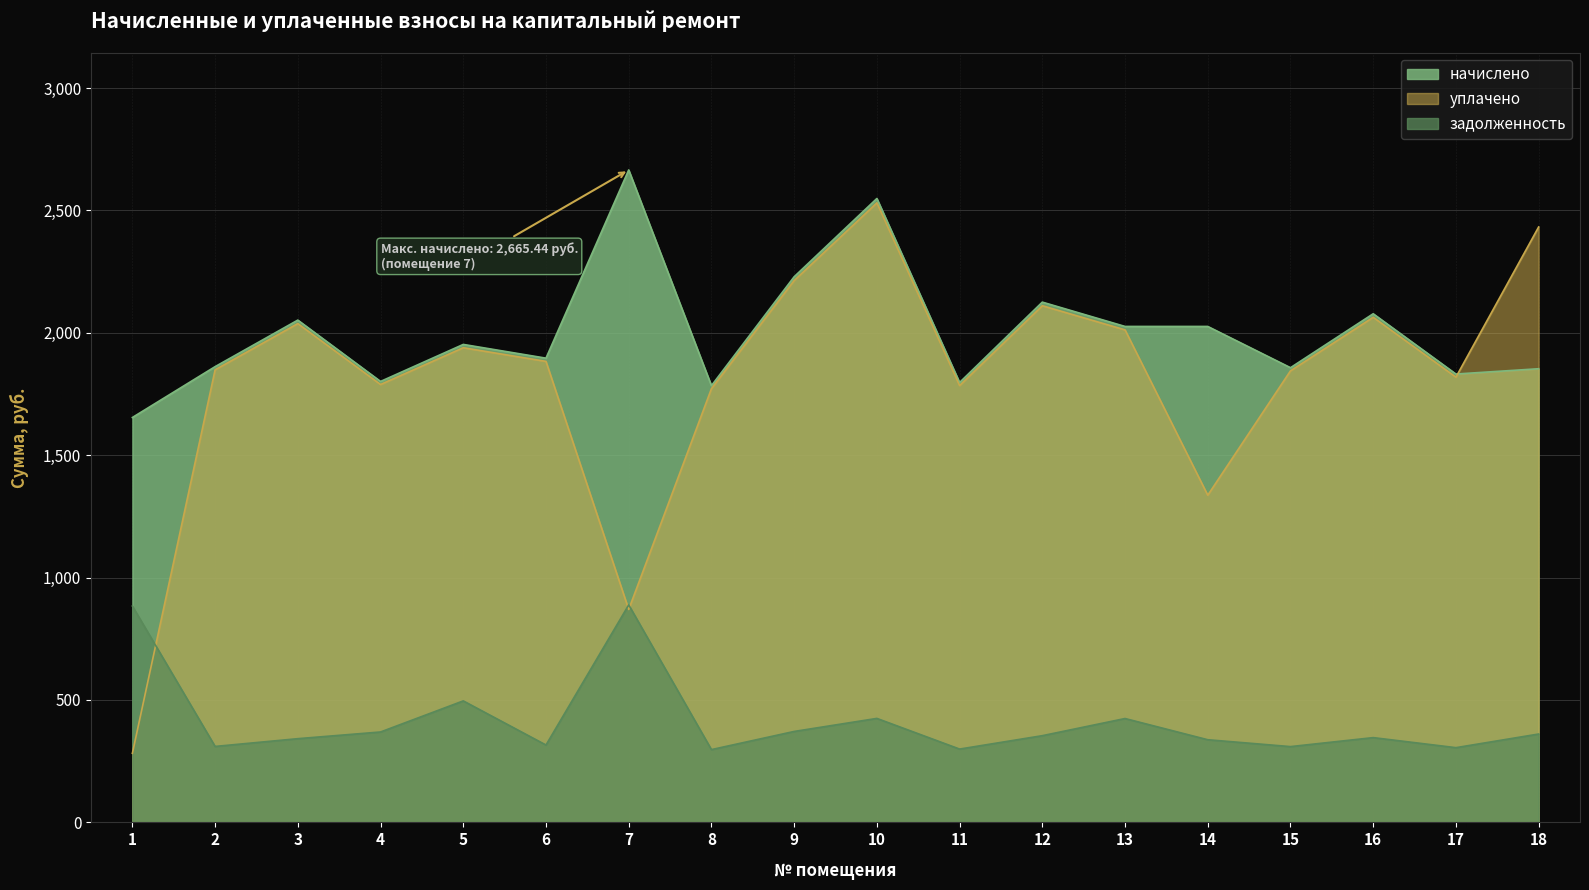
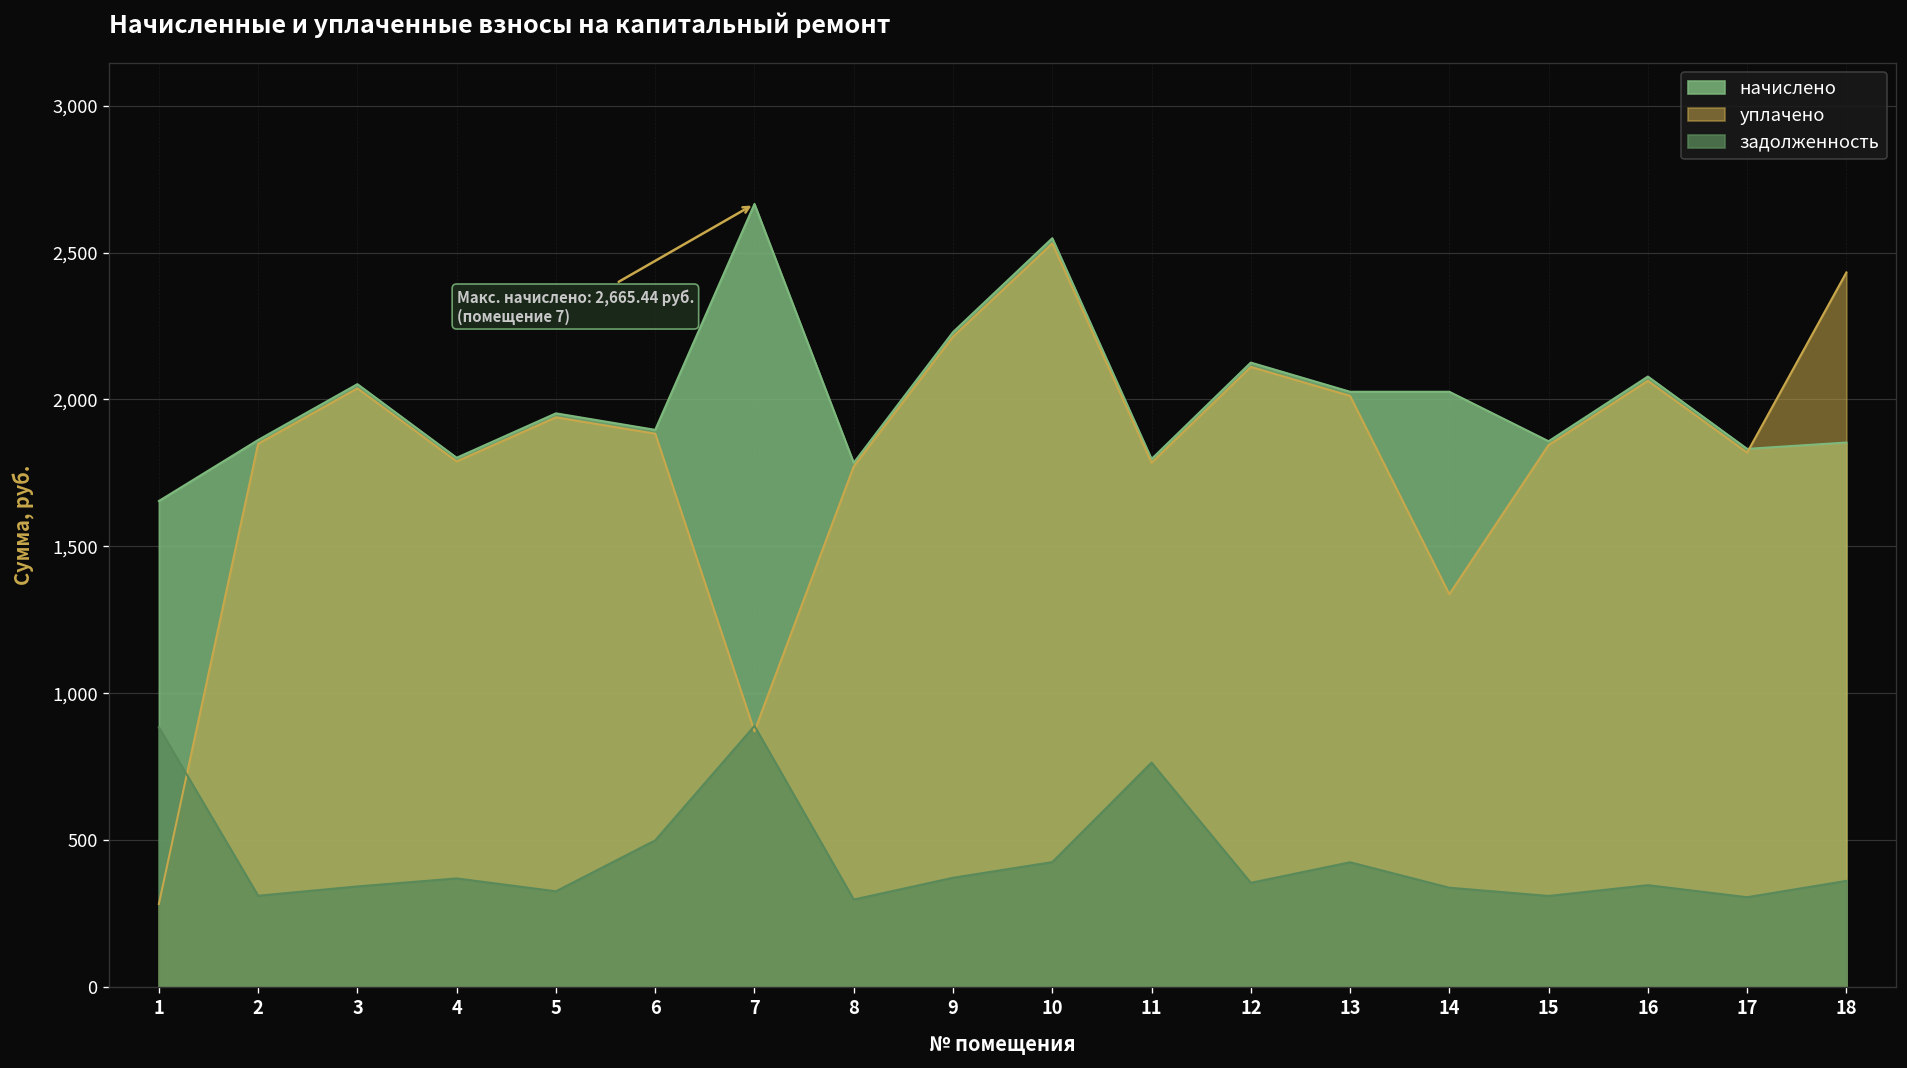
задолженность, 5: 500 -> 330
задолженность, 6: 320 -> 500
задолженность, 11: 300 -> 760
